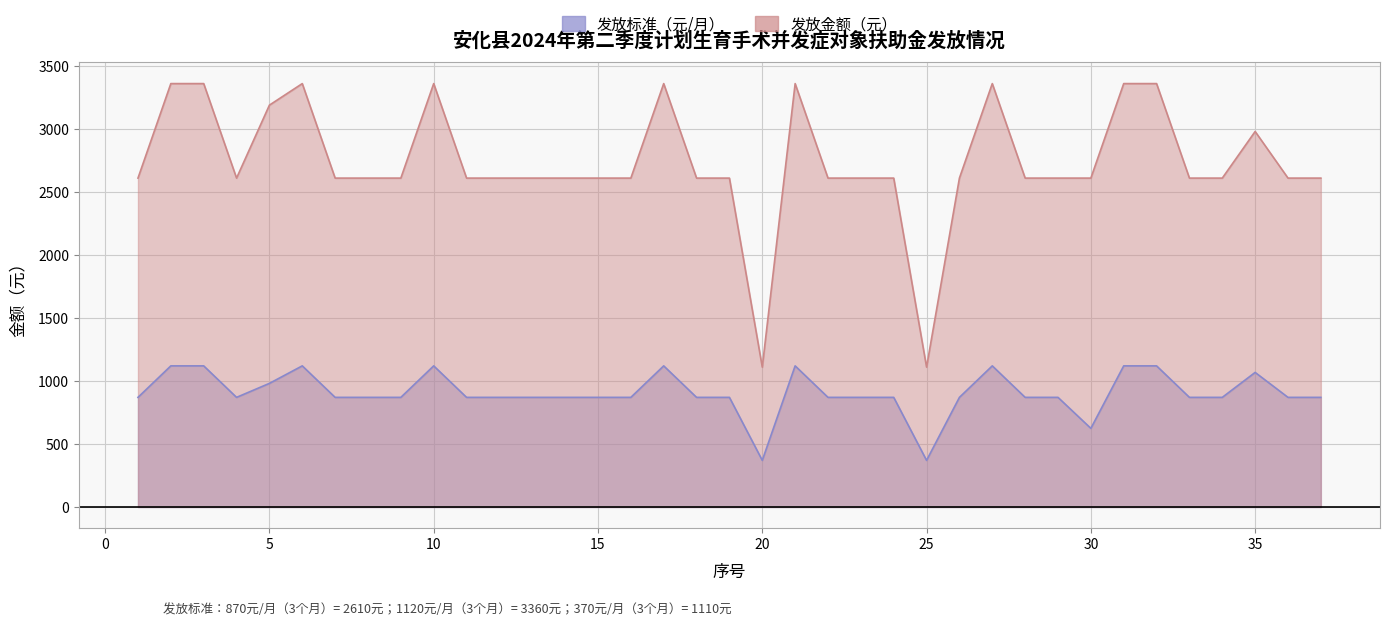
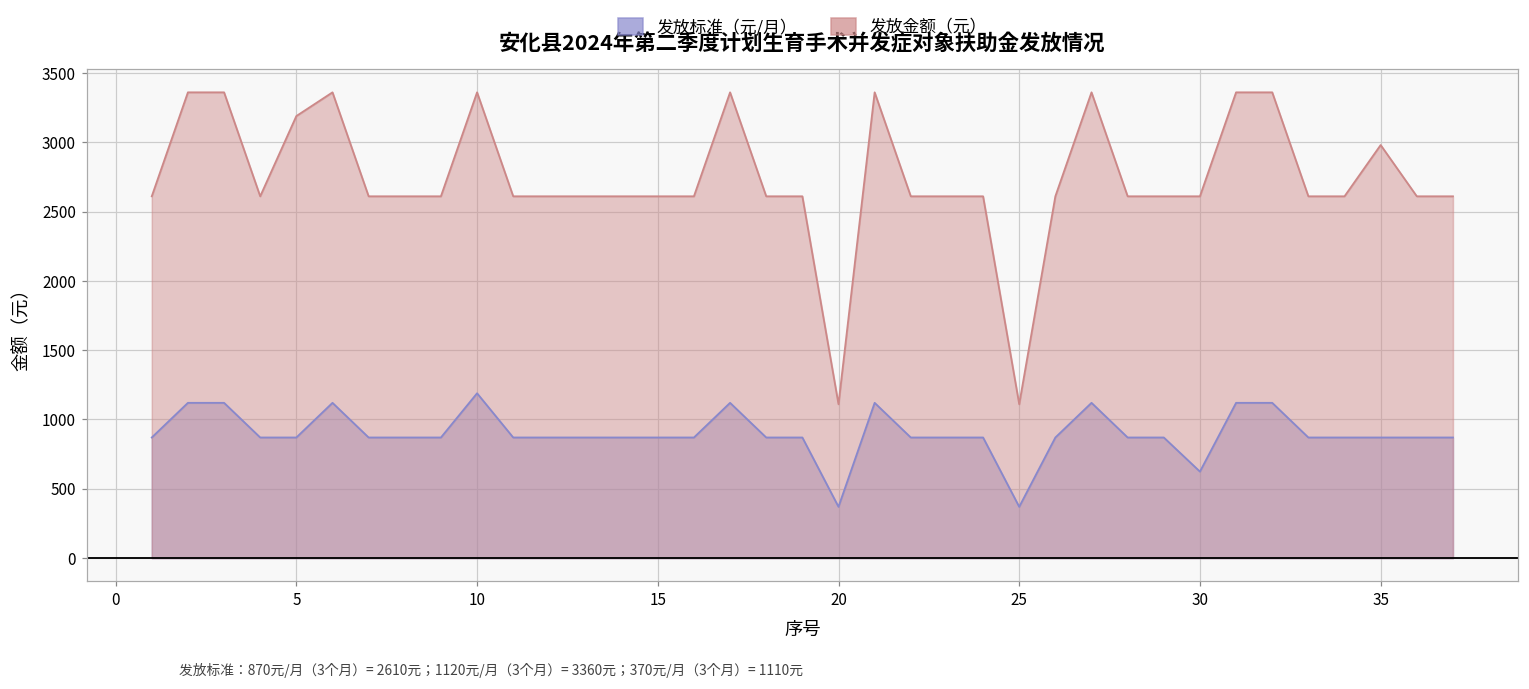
发放标准（元/月）, 5: 980 -> 870
发放标准（元/月）, 10: 1120 -> 1190
发放标准（元/月）, 35: 1070 -> 870
